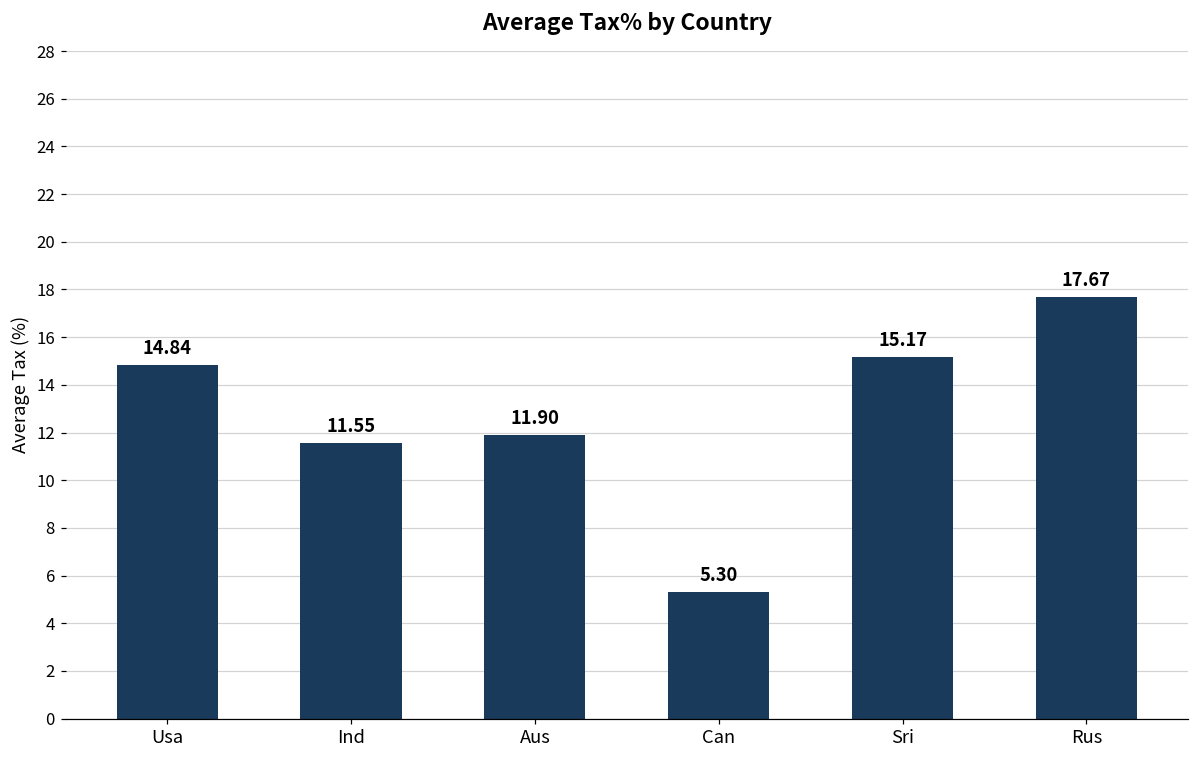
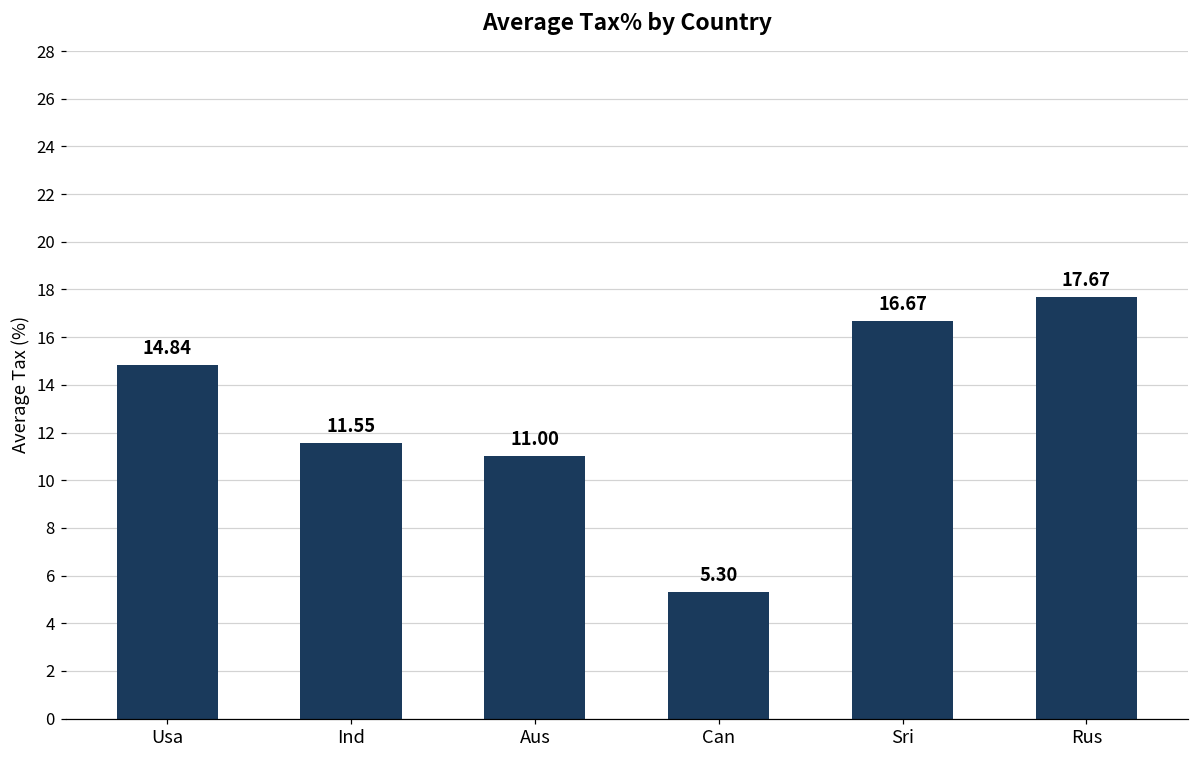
Aus: 11.90 -> 11.00
Sri: 15.17 -> 16.67
